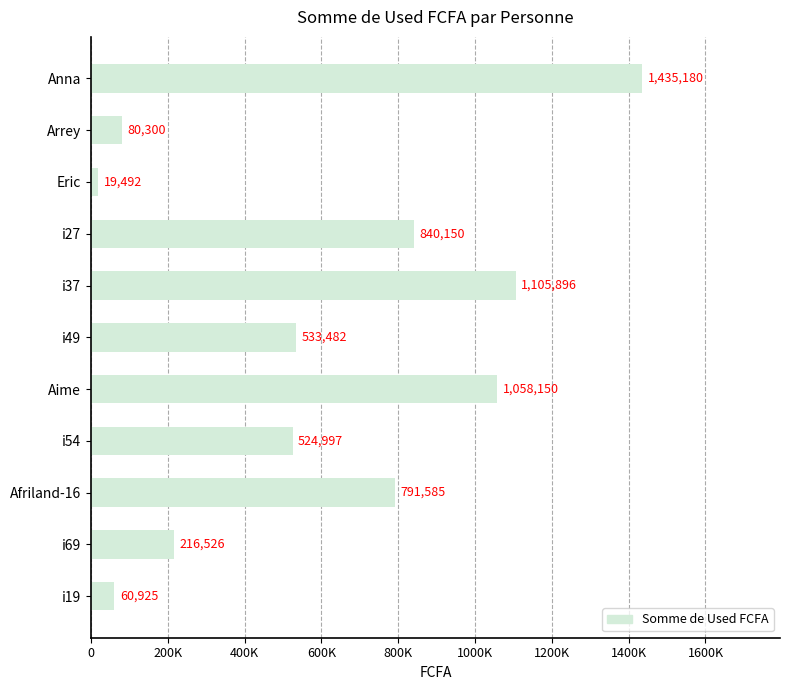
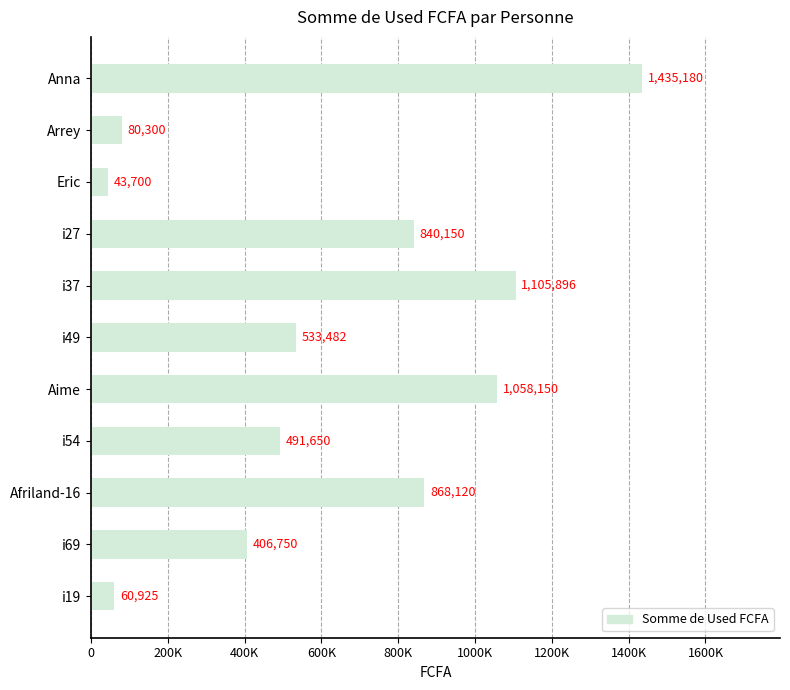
Eric: 19,492 -> 43,700
i54: 524,997 -> 491,650
Afriland-16: 791,585 -> 868,120
i69: 216,526 -> 406,750
